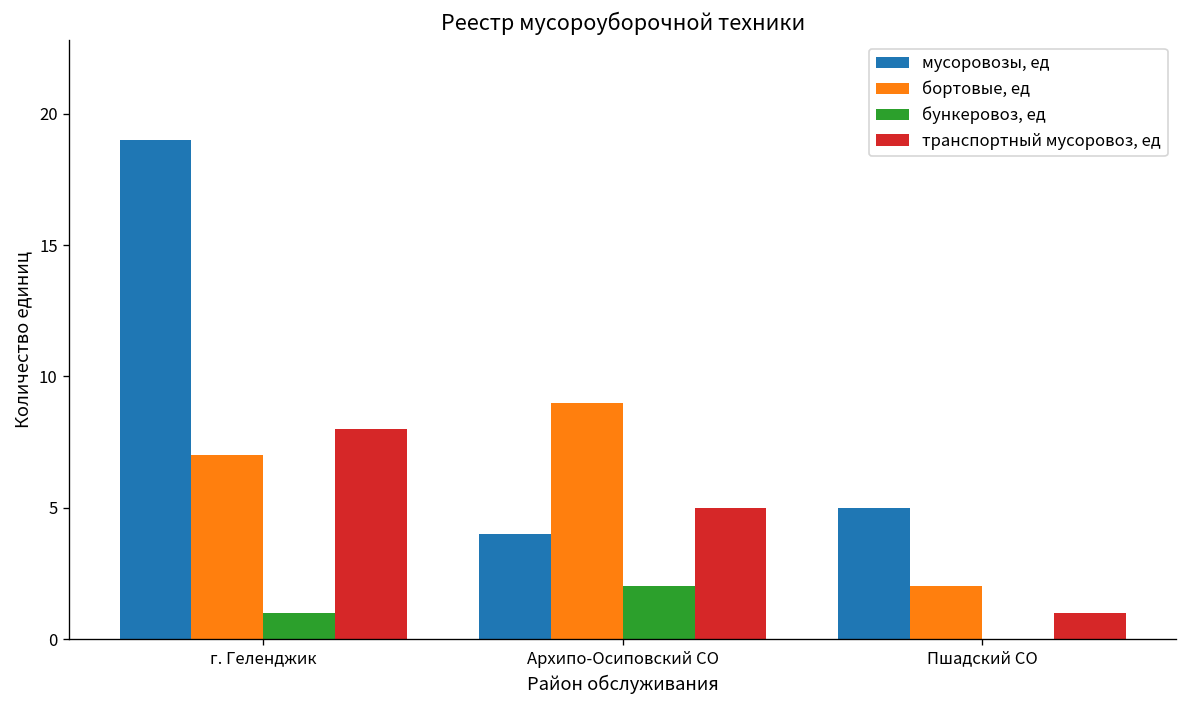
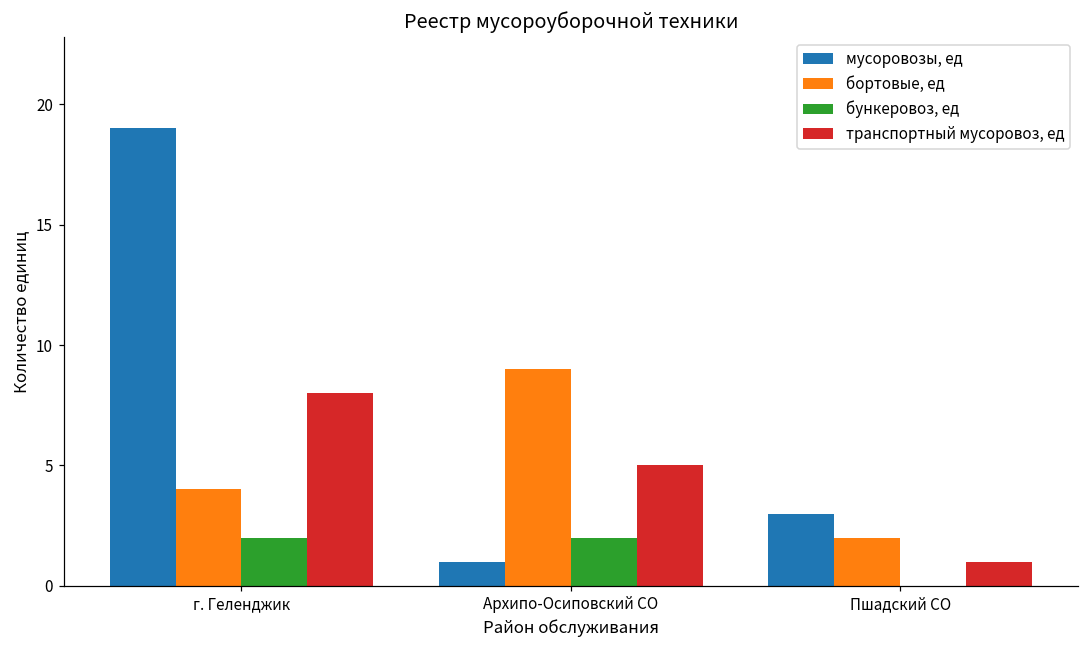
бортовые, ед, г. Геленджик: 7 -> 4
бункеровоз, ед, г. Геленджик: 1 -> 2
мусоровозы, ед, Архипо-Осиповский СО: 4 -> 1
мусоровозы, ед, Пшадский СО: 5 -> 3
